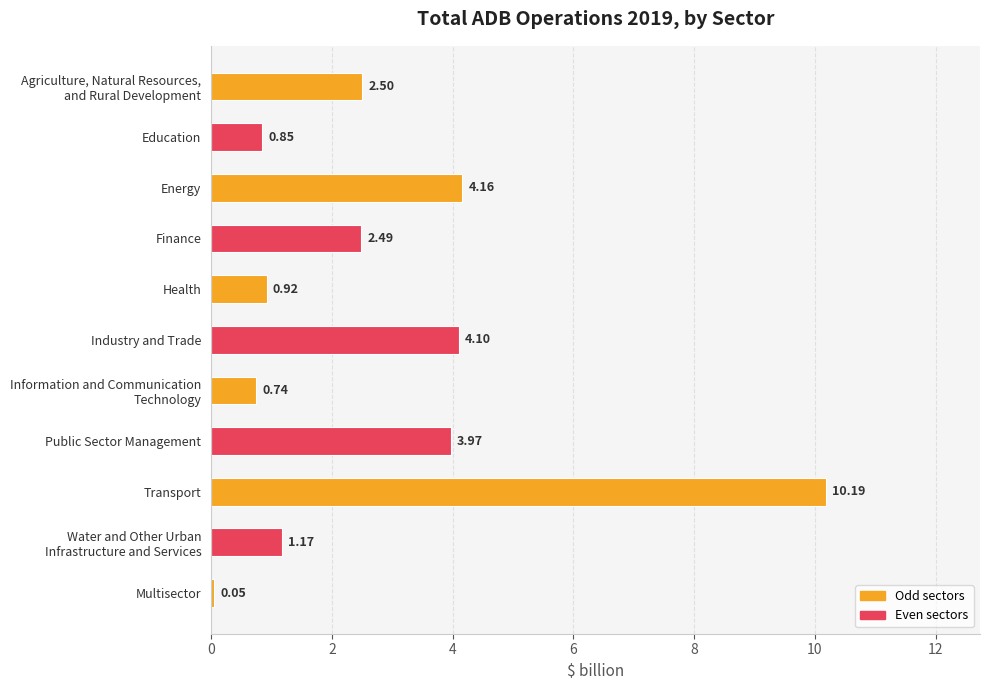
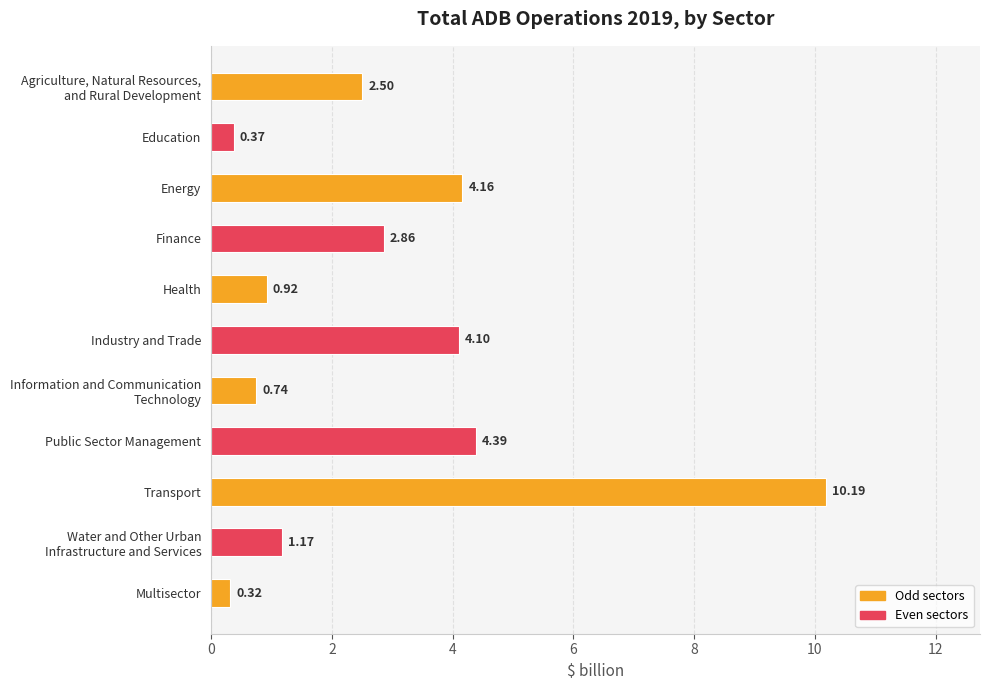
Education: 0.85 -> 0.37
Finance: 2.49 -> 2.86
Public Sector Management: 3.97 -> 4.39
Multisector: 0.05 -> 0.32
